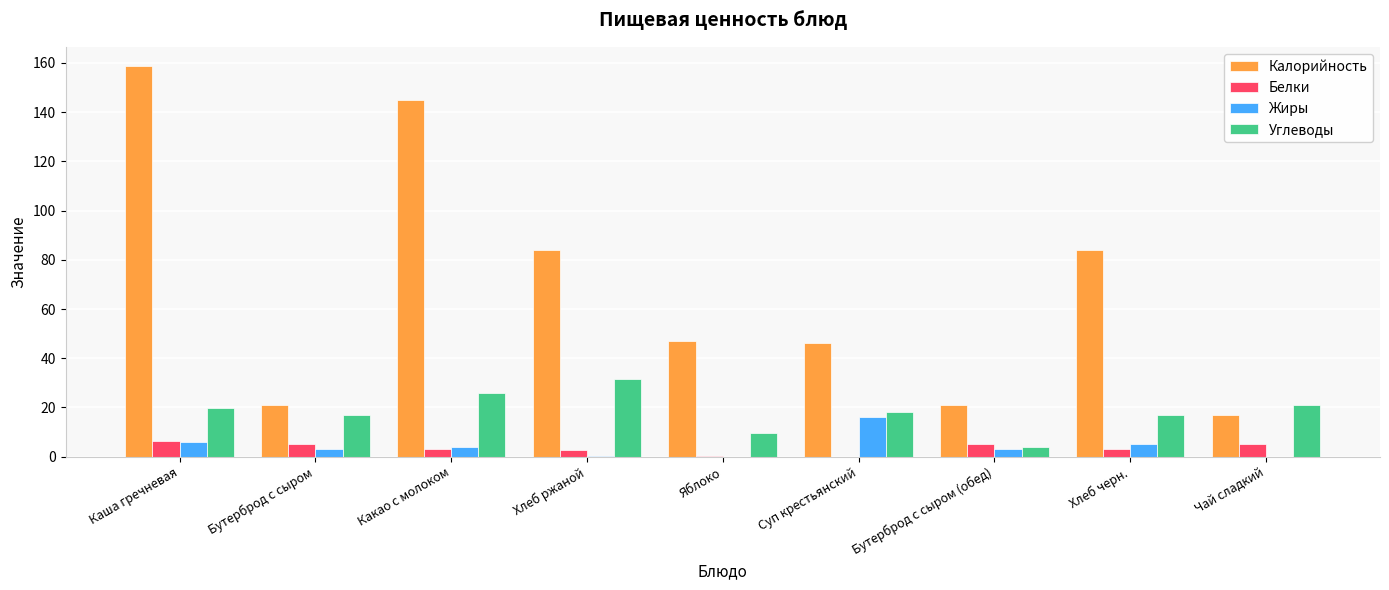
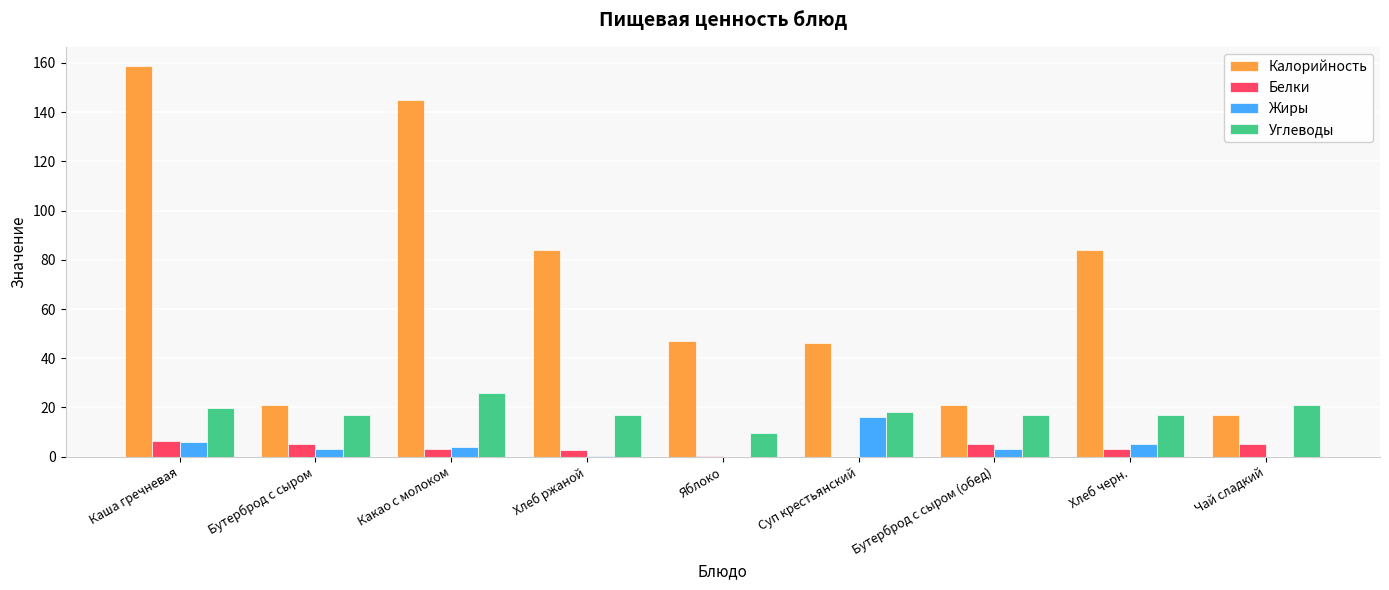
Углеводы, Хлеб ржаной: 31 -> 17
Углеводы, Бутерброд с сыром (обед): 4 -> 17
